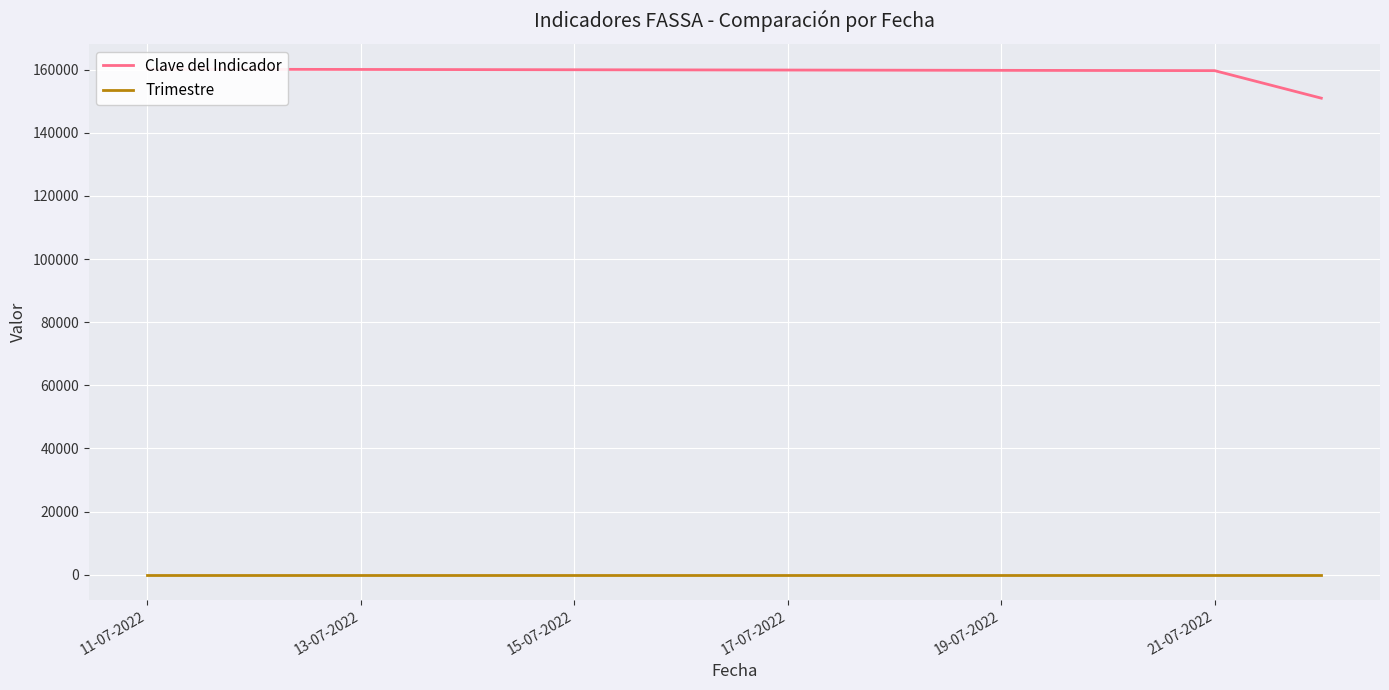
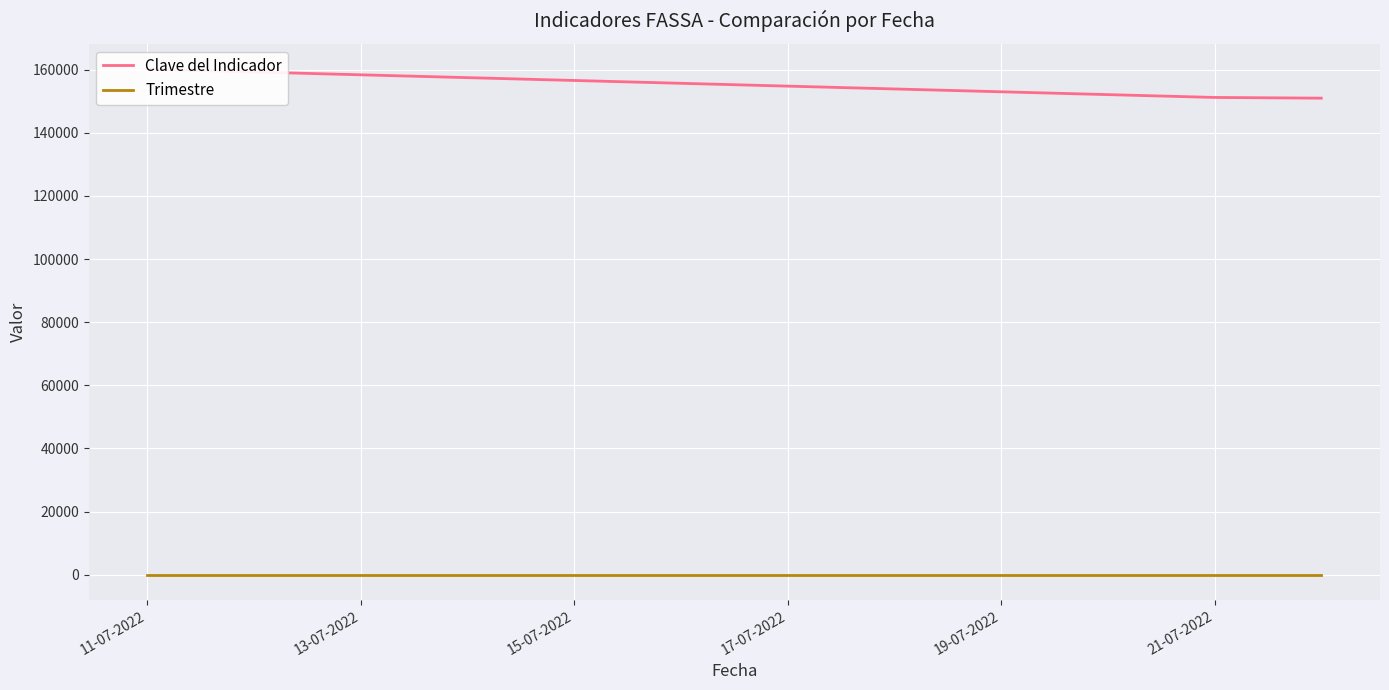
Clave del Indicador, 21-07-2022: 160000 -> 151000
